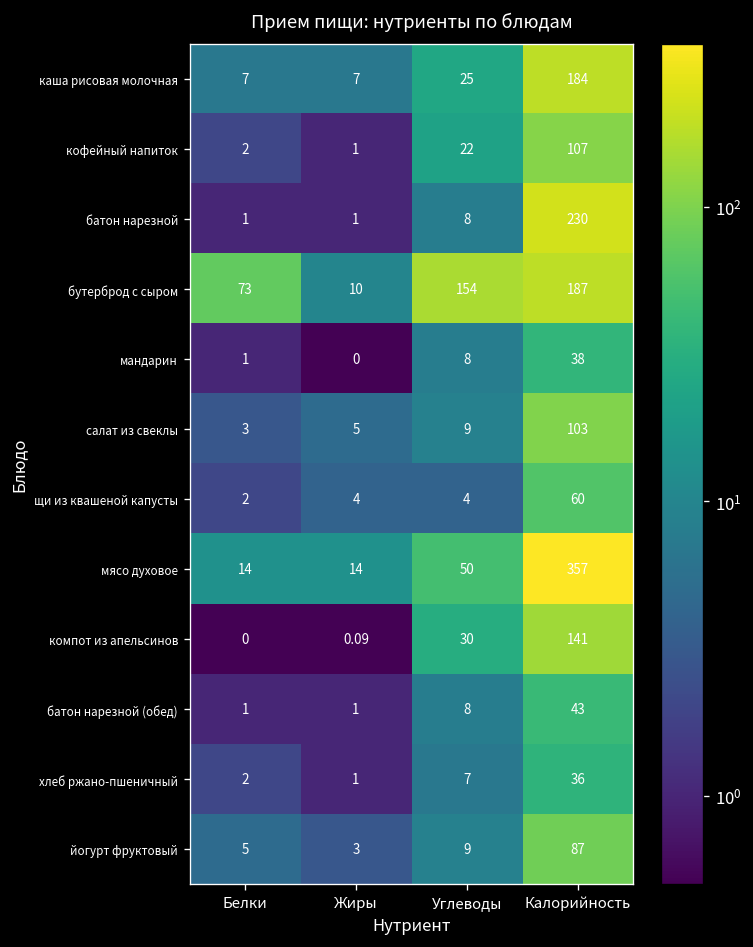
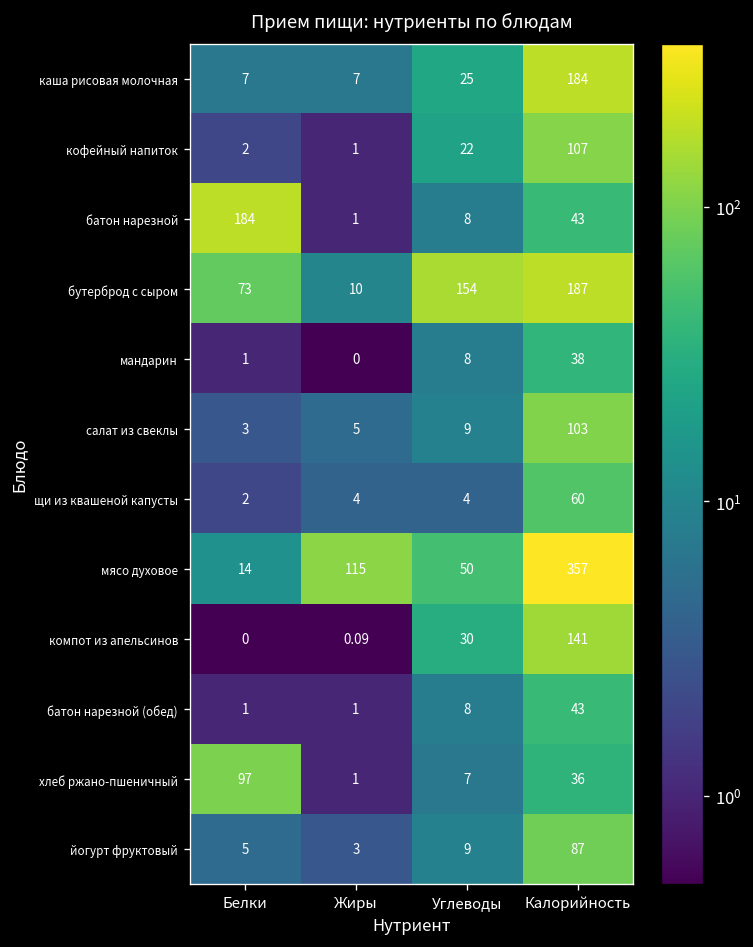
батон нарезной, Белки: 1 -> 184
батон нарезной, Калорийность: 230 -> 43
мясо духовое, Жиры: 14 -> 115
хлеб ржано-пшеничный, Белки: 2 -> 97
